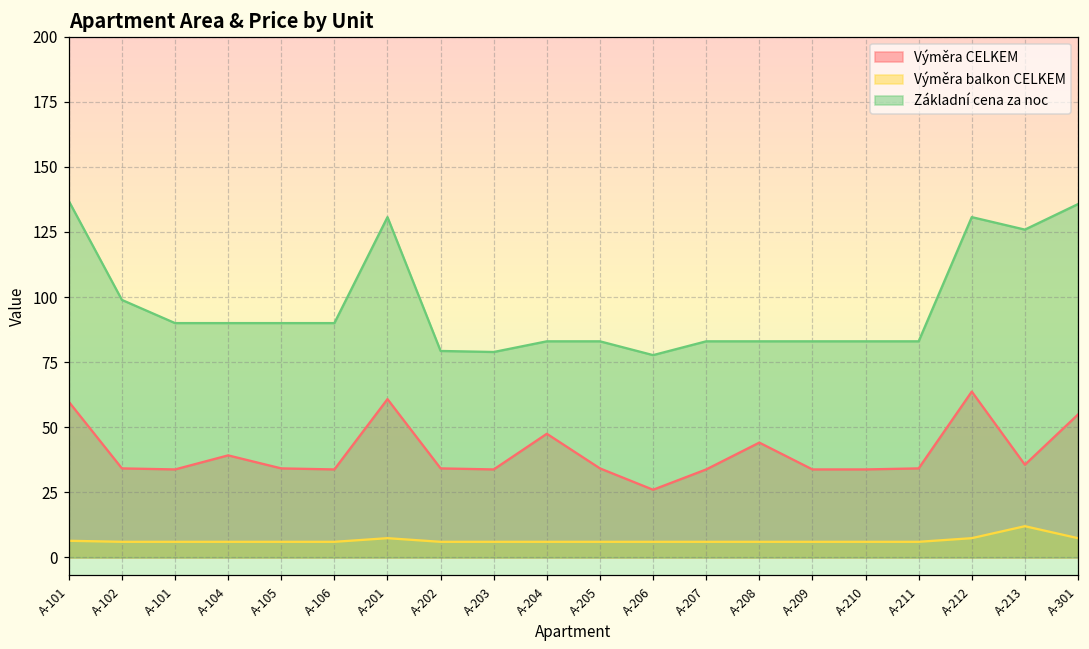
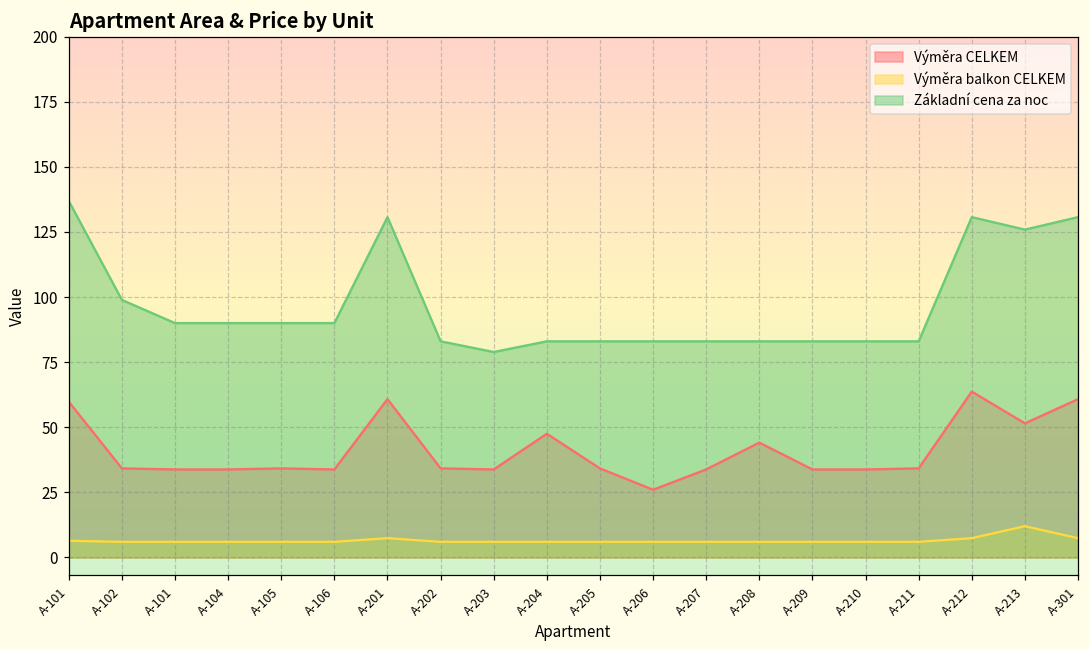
Výměra CELKEM, A-104: 39 -> 34
Základní cena za noc, A-202: 79 -> 83
Základní cena za noc, A-206: 78 -> 83
Výměra CELKEM, A-213: 36 -> 52
Výměra CELKEM, A-301: 55 -> 61
Základní cena za noc, A-301: 136 -> 131
